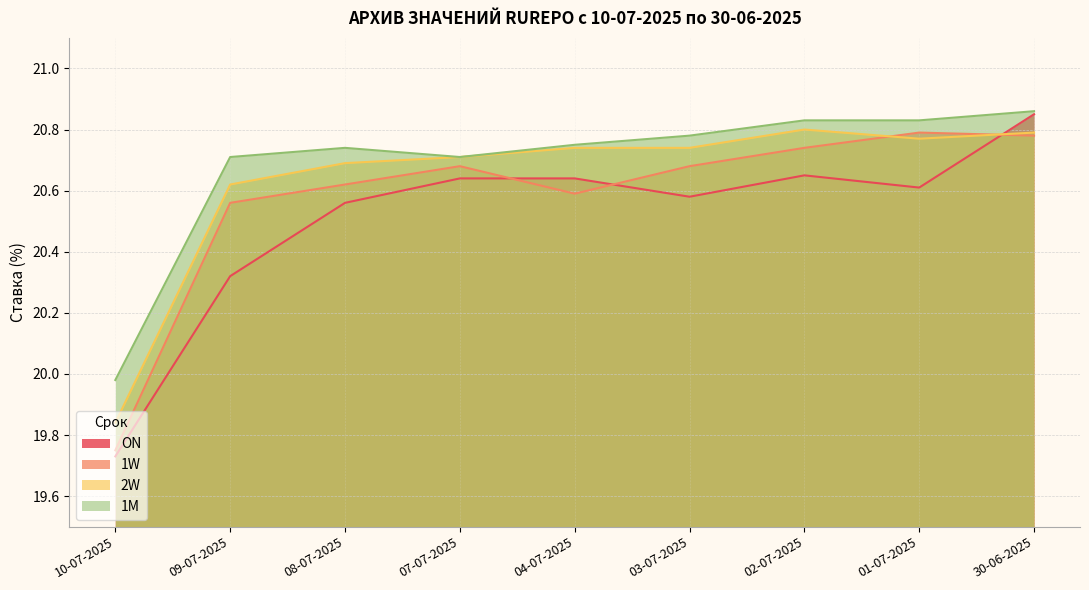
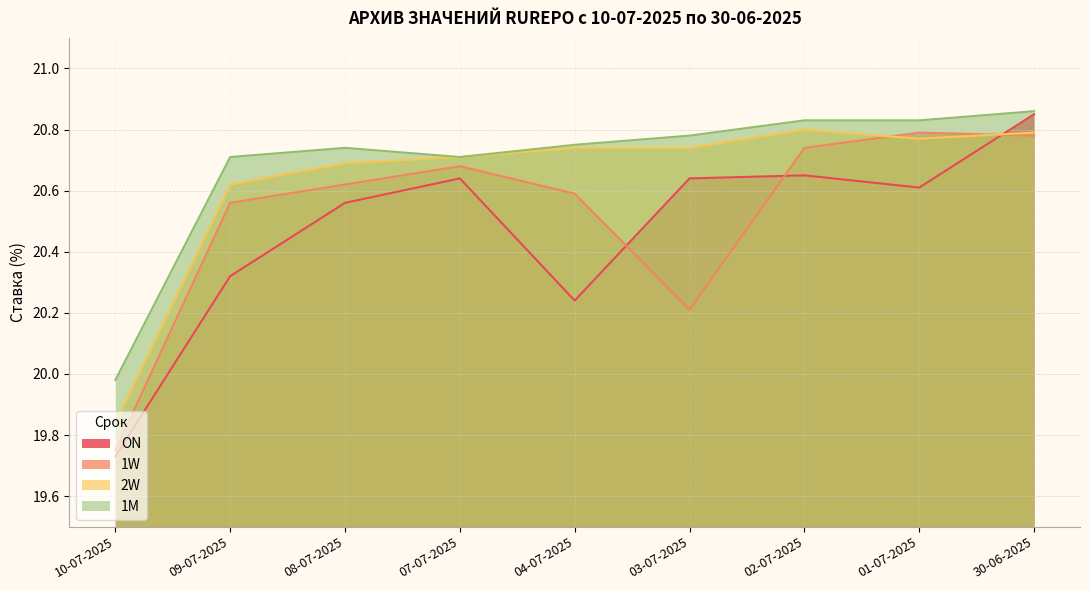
ON, 04-07-2025: 20.64 -> 20.24
ON, 03-07-2025: 20.58 -> 20.64
1W, 03-07-2025: 20.68 -> 20.21
